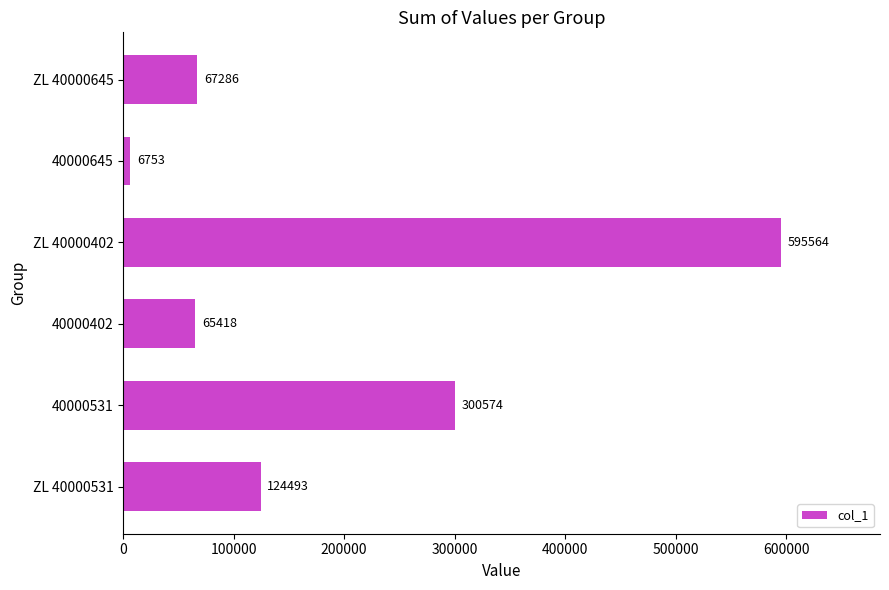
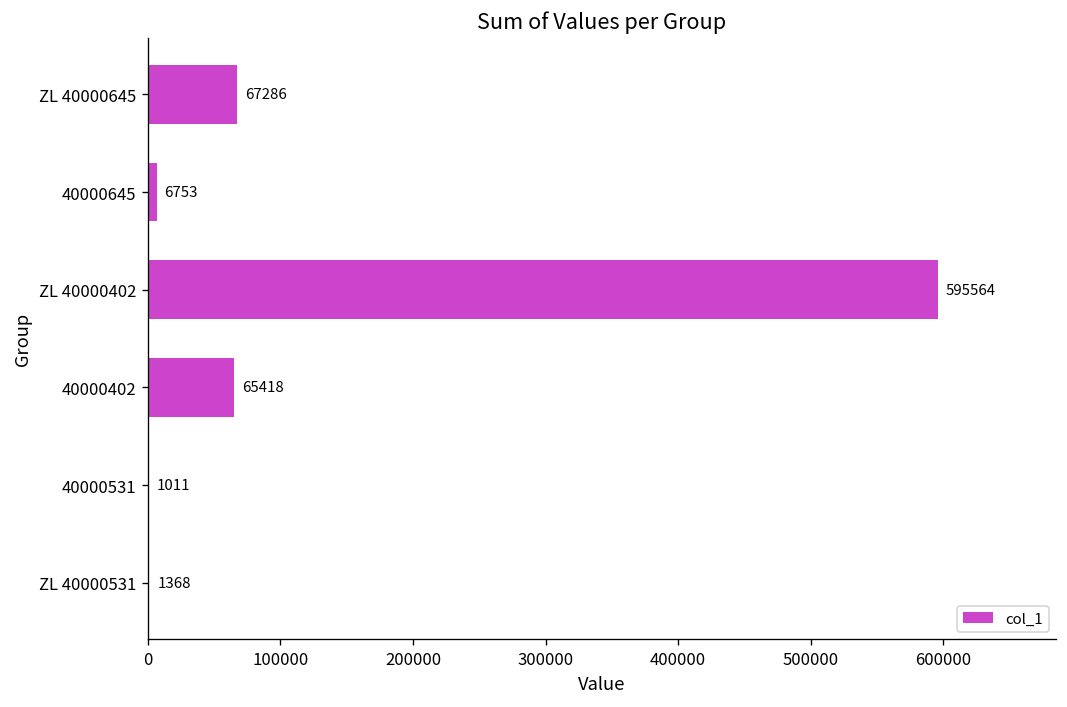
40000531: 300574 -> 1011
ZL 40000531: 124493 -> 1368
